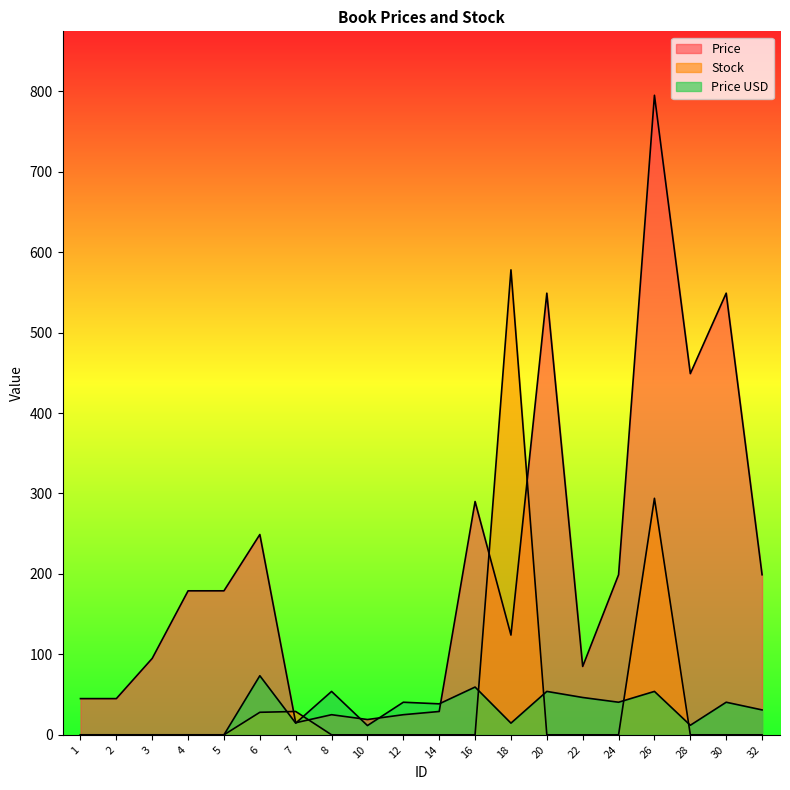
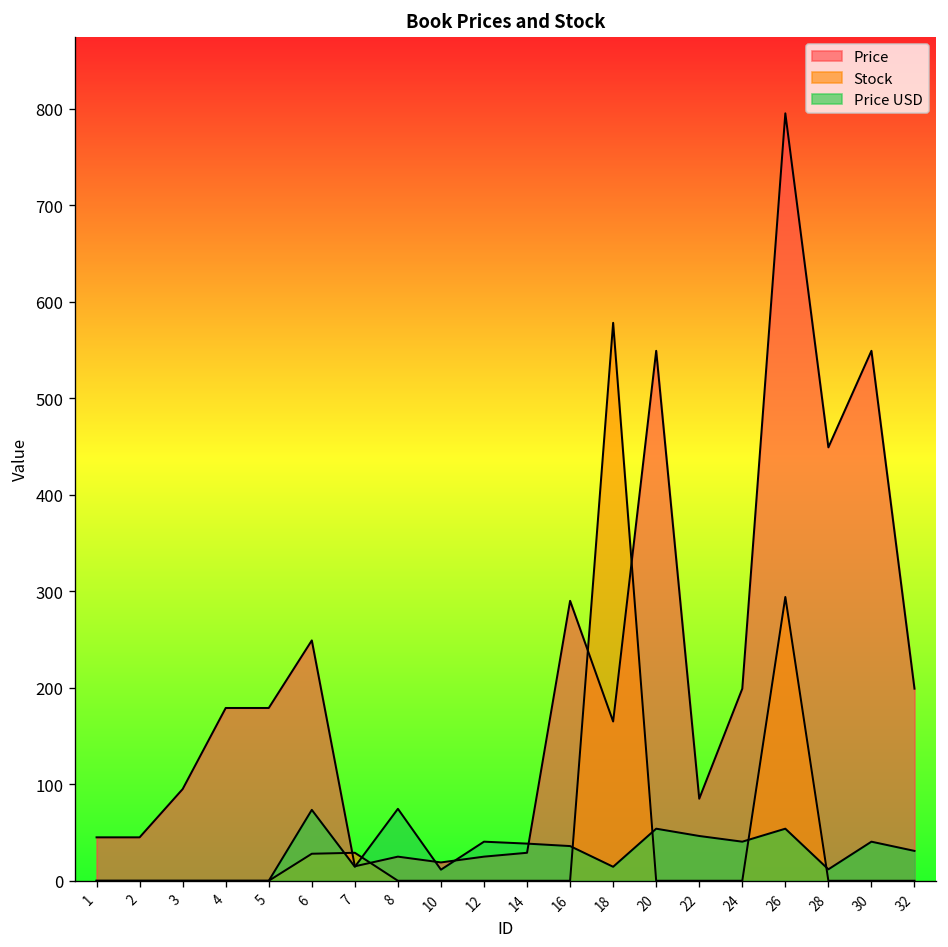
Price USD, 8: 50 -> 70
Price USD, 16: 60 -> 40
Price, 18: 120 -> 170
